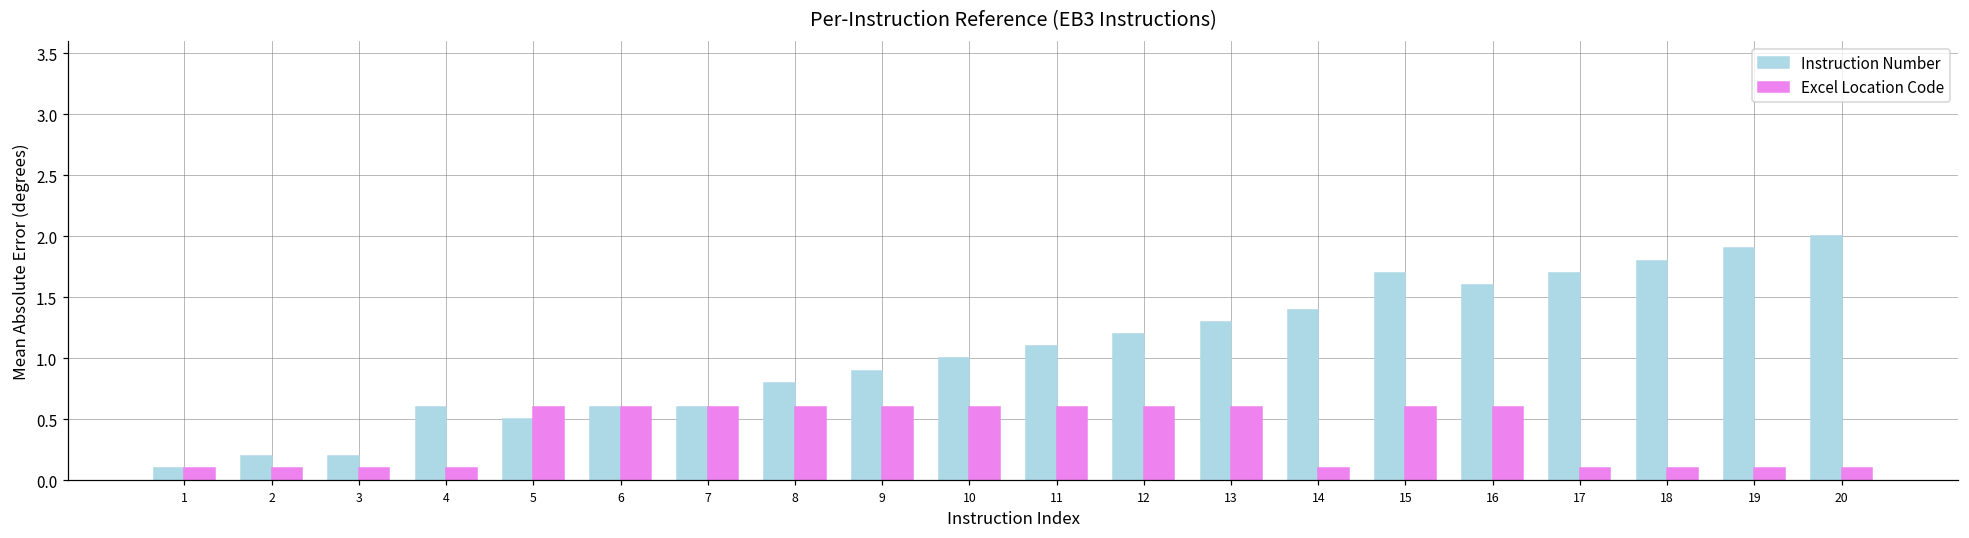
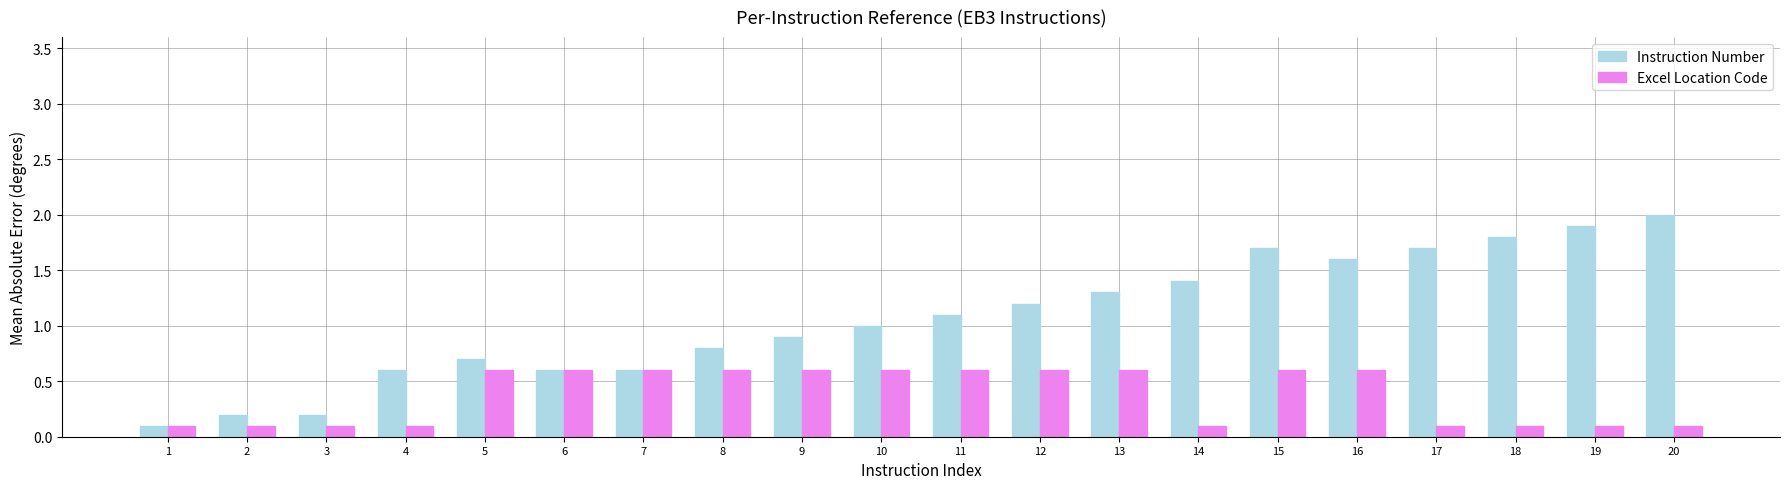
Instruction Number, 5: 0.50 -> 0.70
